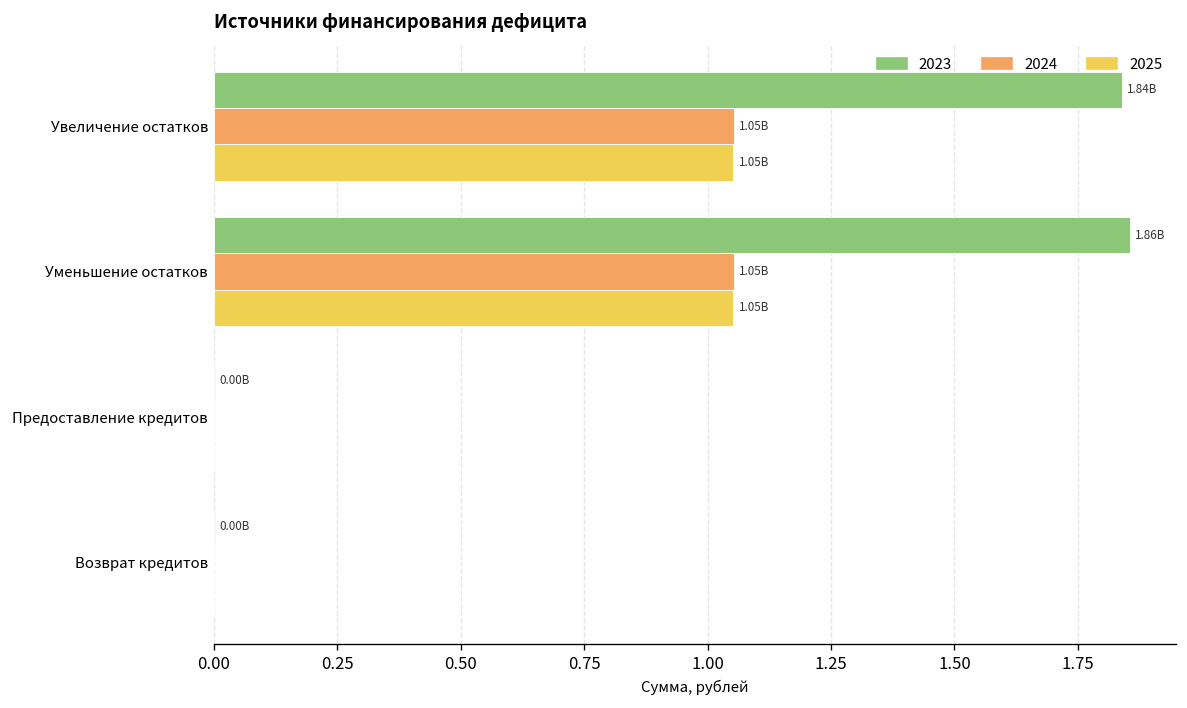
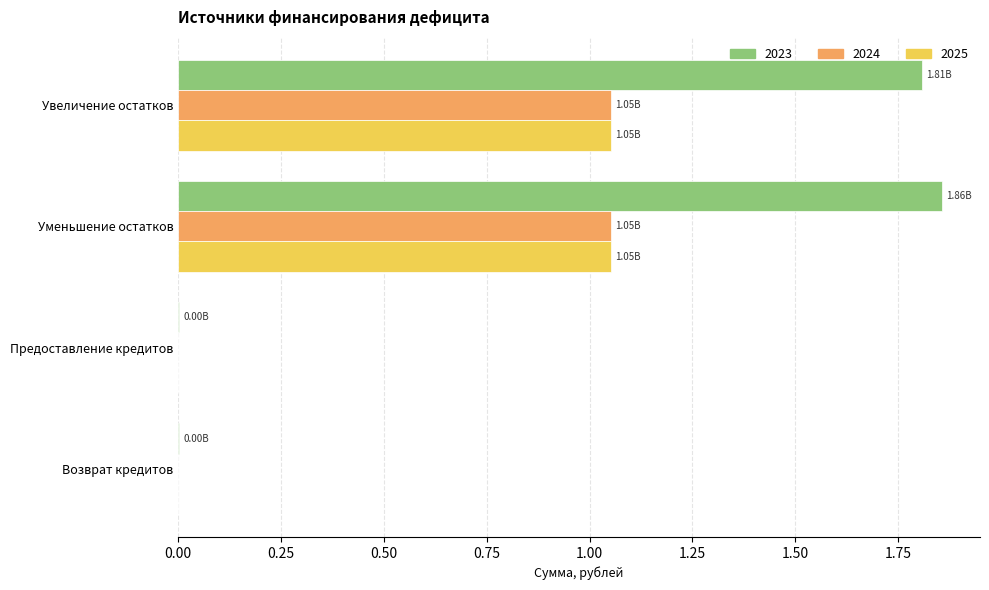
2023, Увеличение остатков: 1.84B -> 1.81B
